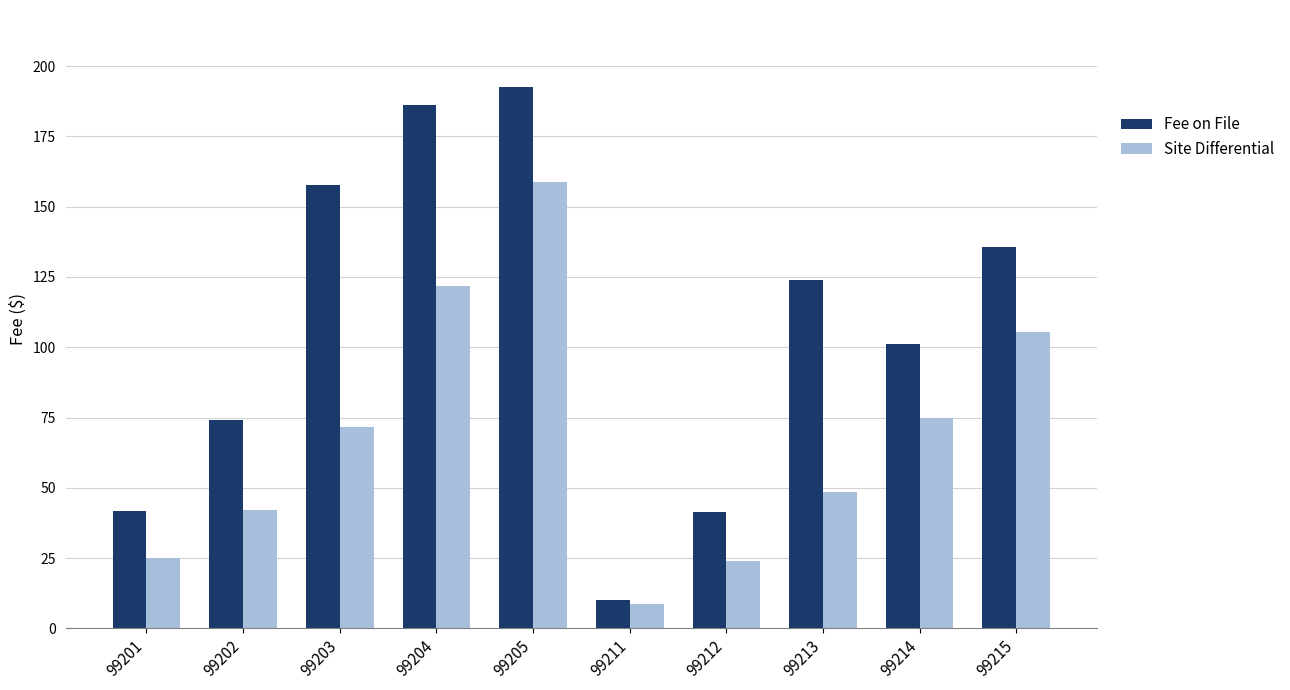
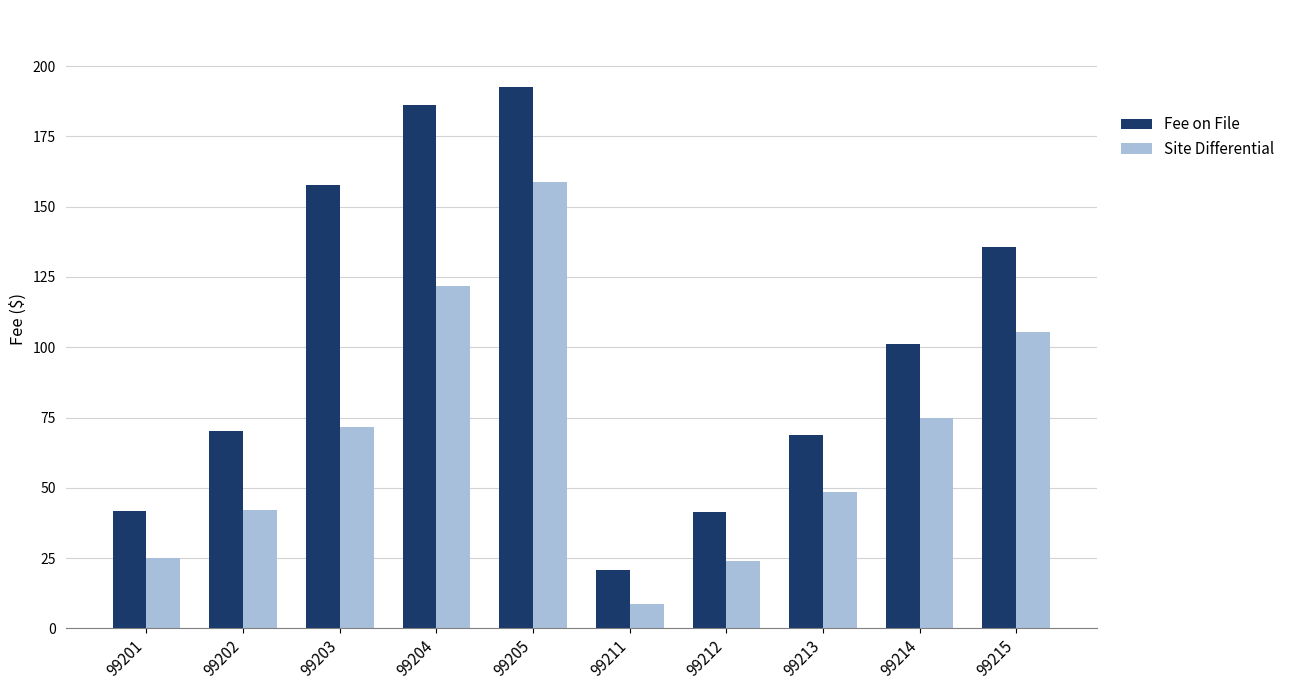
Fee on File, 99202: 74 -> 70
Fee on File, 99211: 10 -> 21
Fee on File, 99213: 124 -> 69
